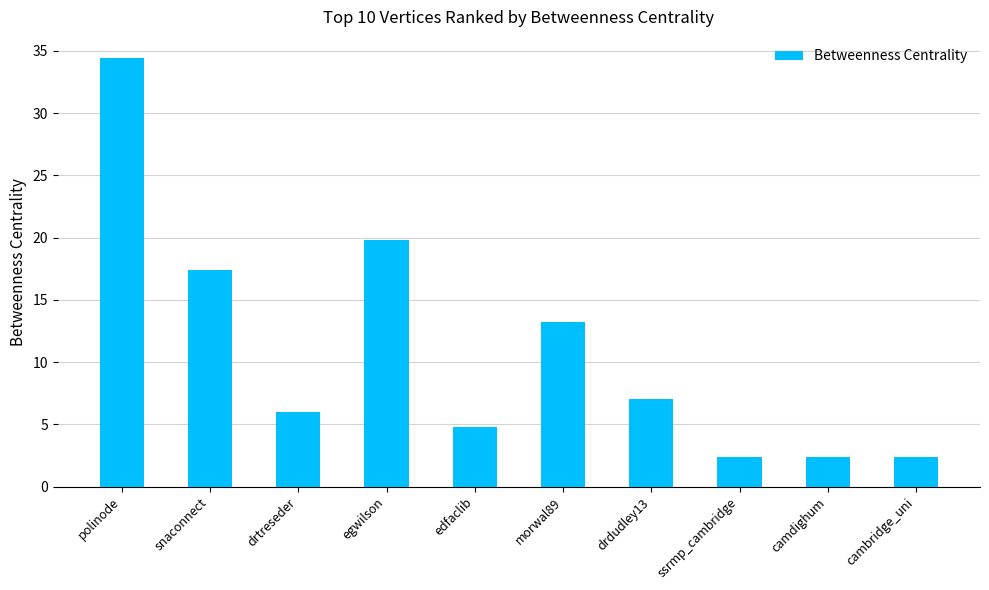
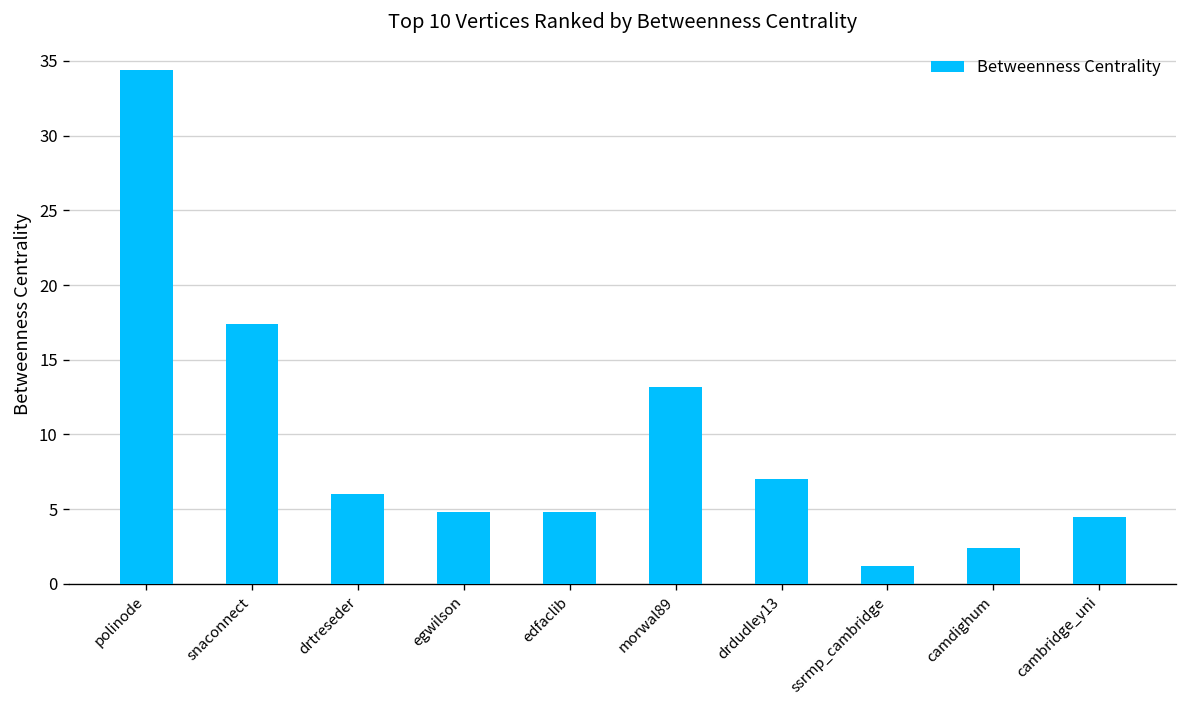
egwilson: 19.8 -> 4.8
ssrmp_cambridge: 2.4 -> 1.2
cambridge_uni: 2.4 -> 4.5
